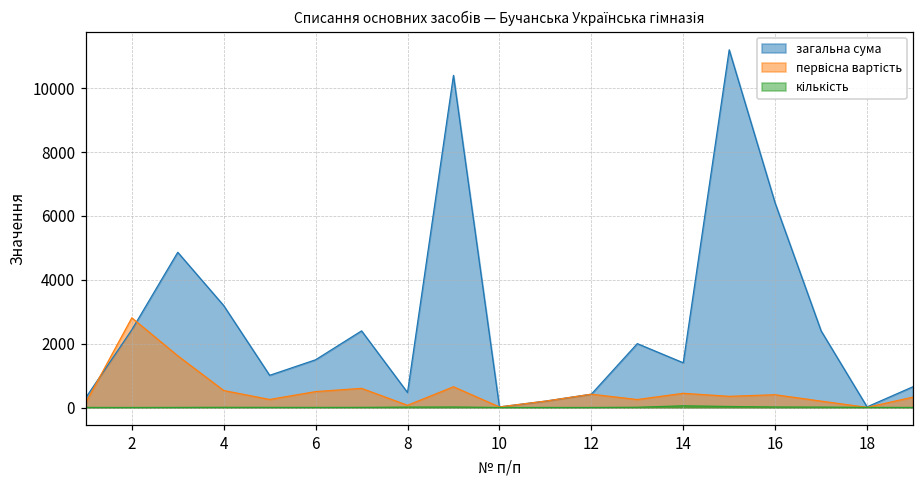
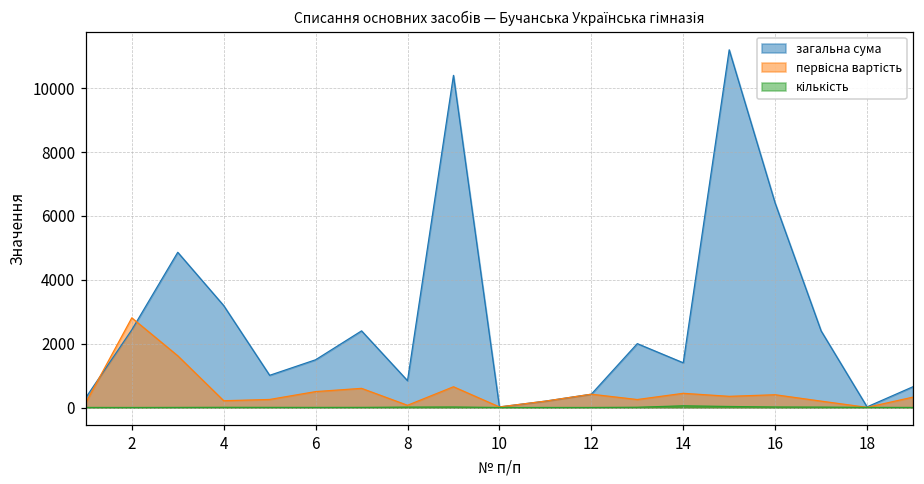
первісна вартість, 4: 500 -> 200
загальна сума, 8: 500 -> 800
